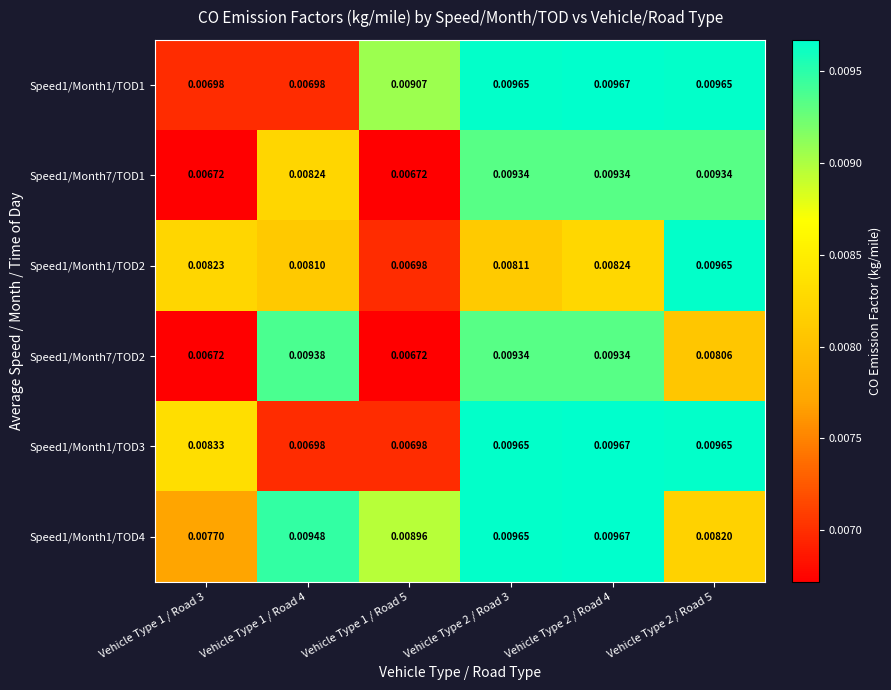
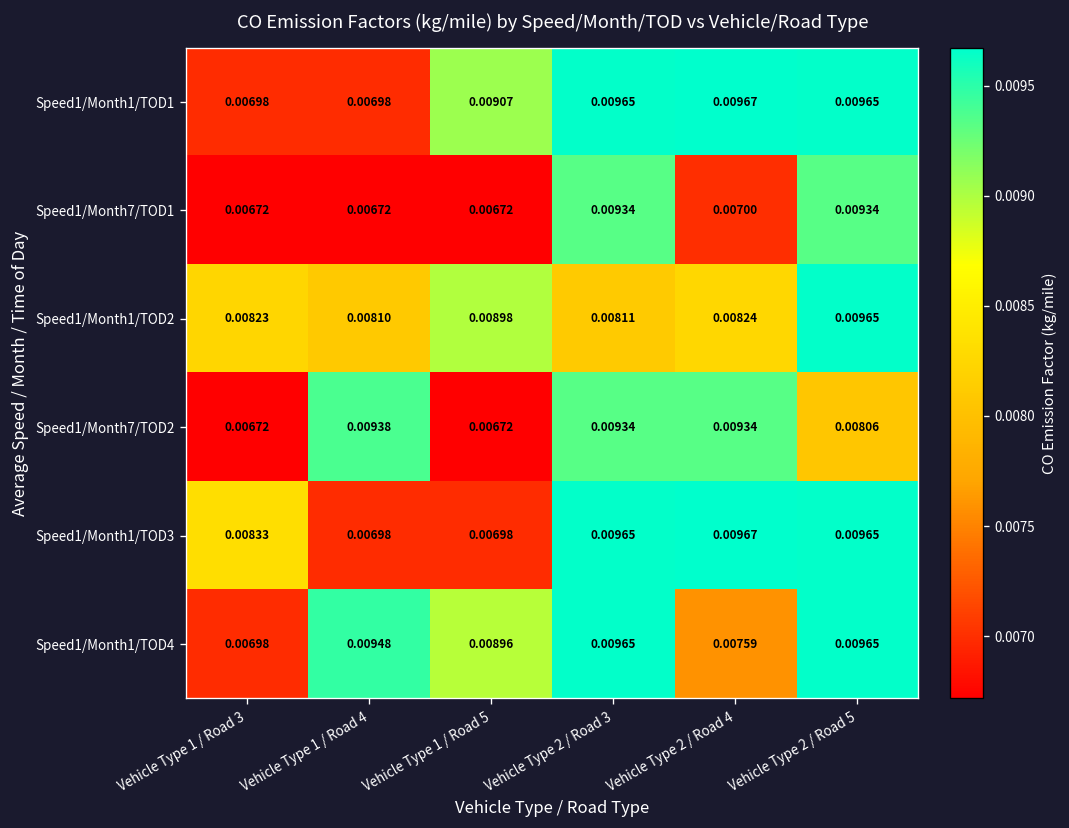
Speed1/Month7/TOD1, Vehicle Type 1 / Road 4: 0.00824 -> 0.00672
Speed1/Month7/TOD1, Vehicle Type 2 / Road 4: 0.00934 -> 0.00700
Speed1/Month1/TOD2, Vehicle Type 1 / Road 5: 0.00698 -> 0.00898
Speed1/Month1/TOD4, Vehicle Type 1 / Road 3: 0.00770 -> 0.00698
Speed1/Month1/TOD4, Vehicle Type 2 / Road 4: 0.00967 -> 0.00759
Speed1/Month1/TOD4, Vehicle Type 2 / Road 5: 0.00820 -> 0.00965
